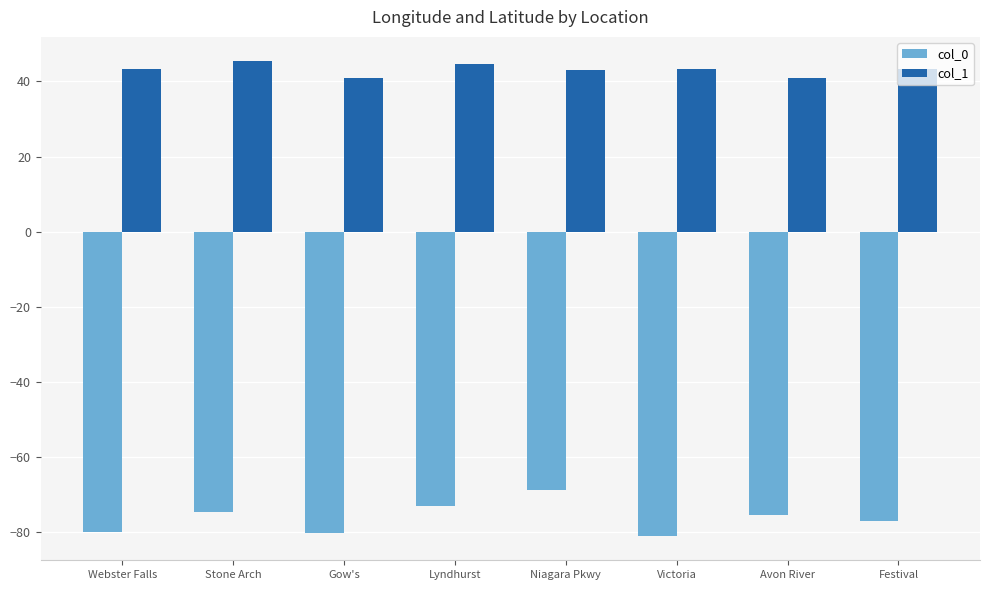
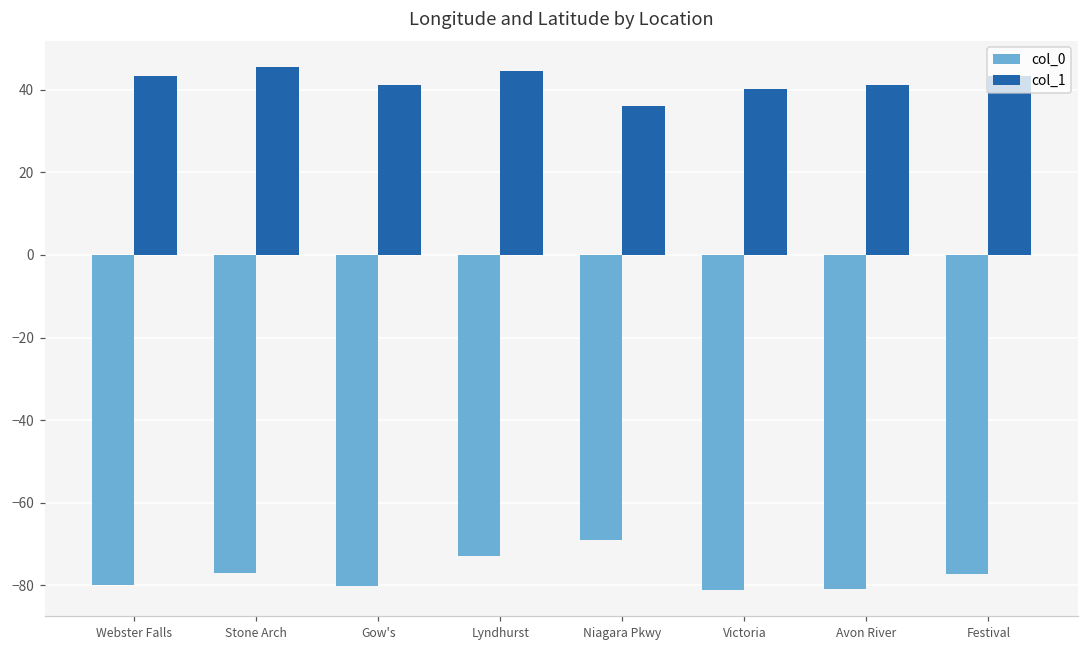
col_0, Stone Arch: -75 -> -77
col_1, Niagara Pkwy: 43 -> 36
col_1, Victoria: 43 -> 40
col_0, Avon River: -75 -> -81
